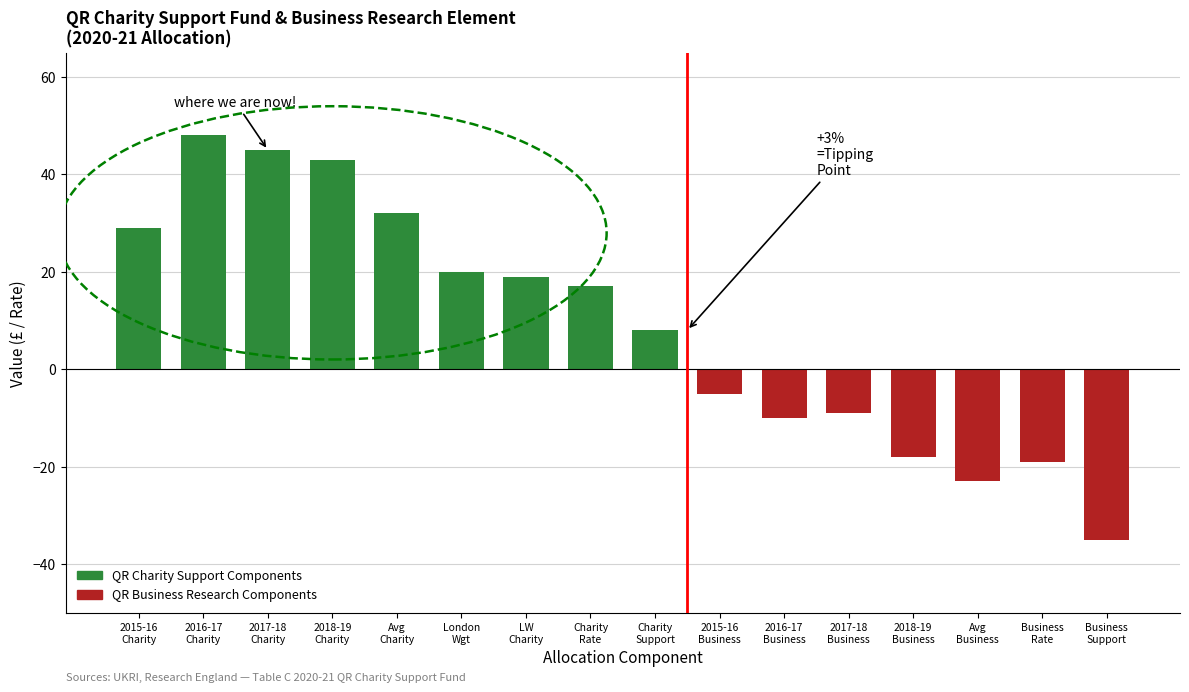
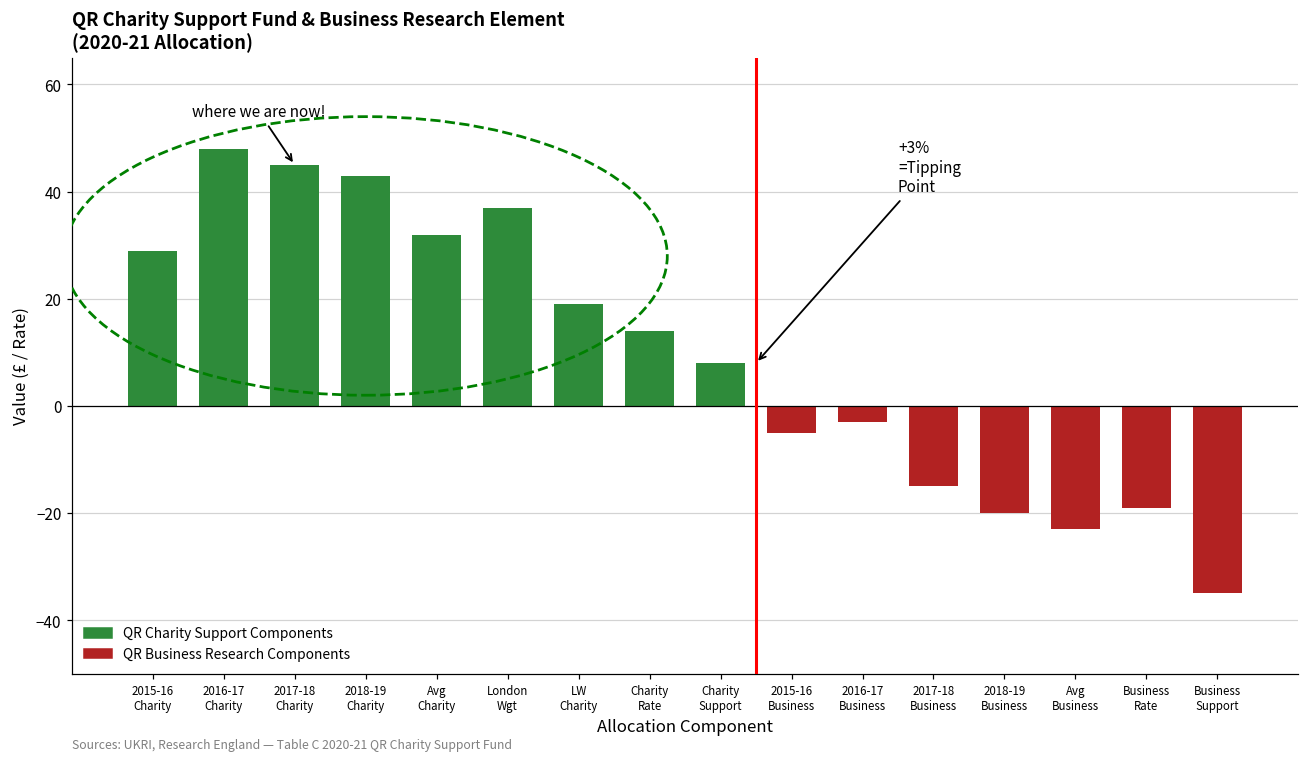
London Wgt: 20 -> 37
Charity Rate: 17 -> 14
2016-17 Business: -10 -> -3
2017-18 Business: -9 -> -15
2018-19 Business: -18 -> -20
